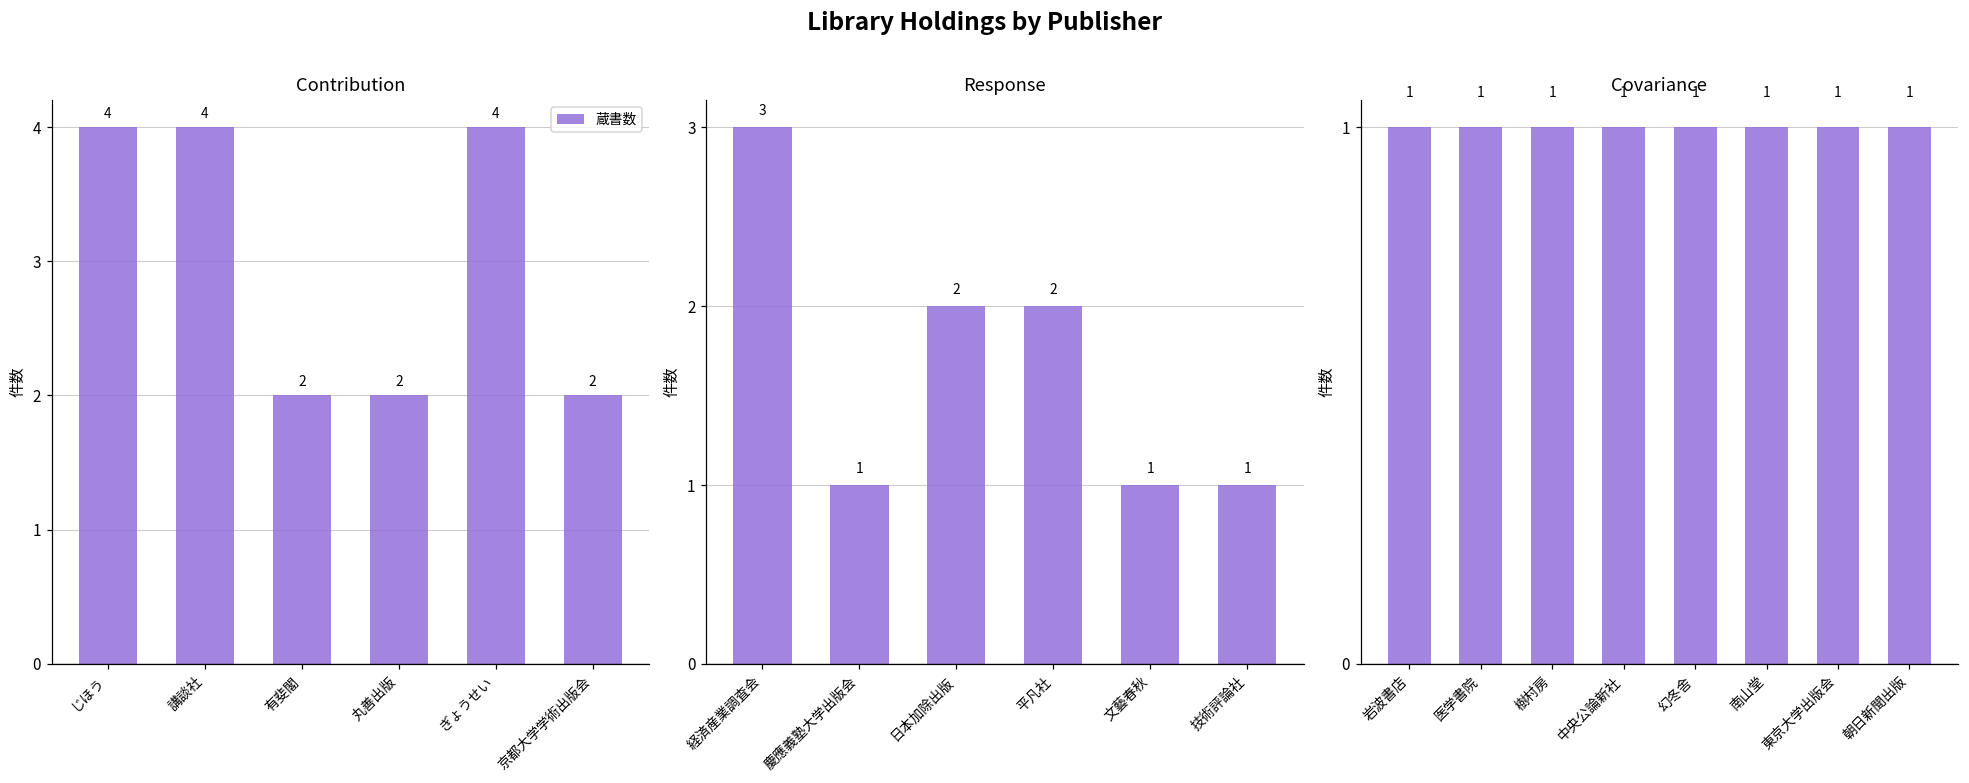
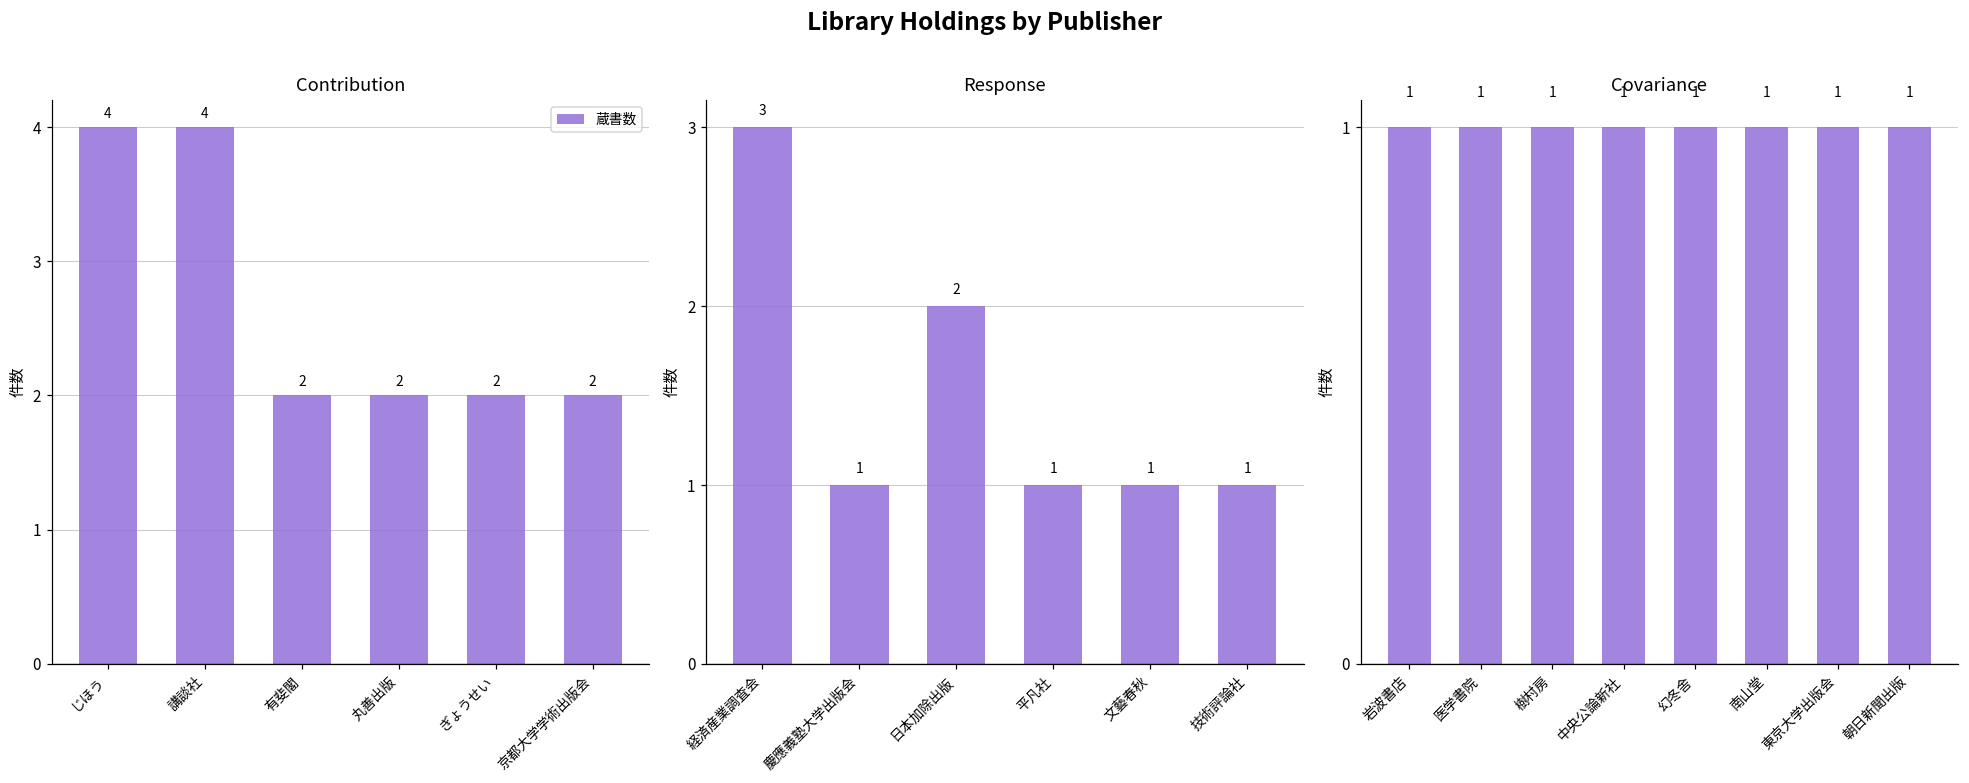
Contribution, ぎょうせい: 4 -> 2
Response, 平凡社: 2 -> 1
